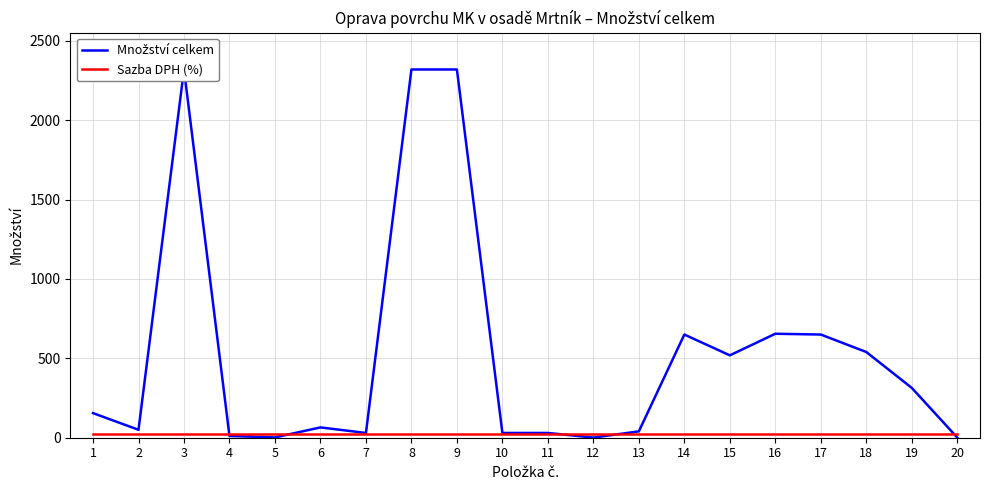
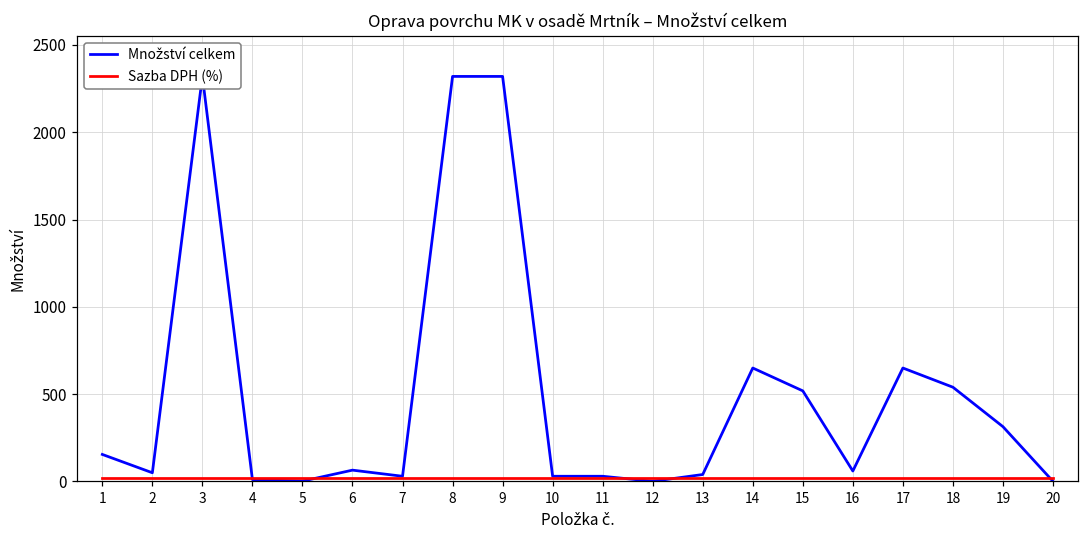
Množství celkem, 16: 660 -> 60
